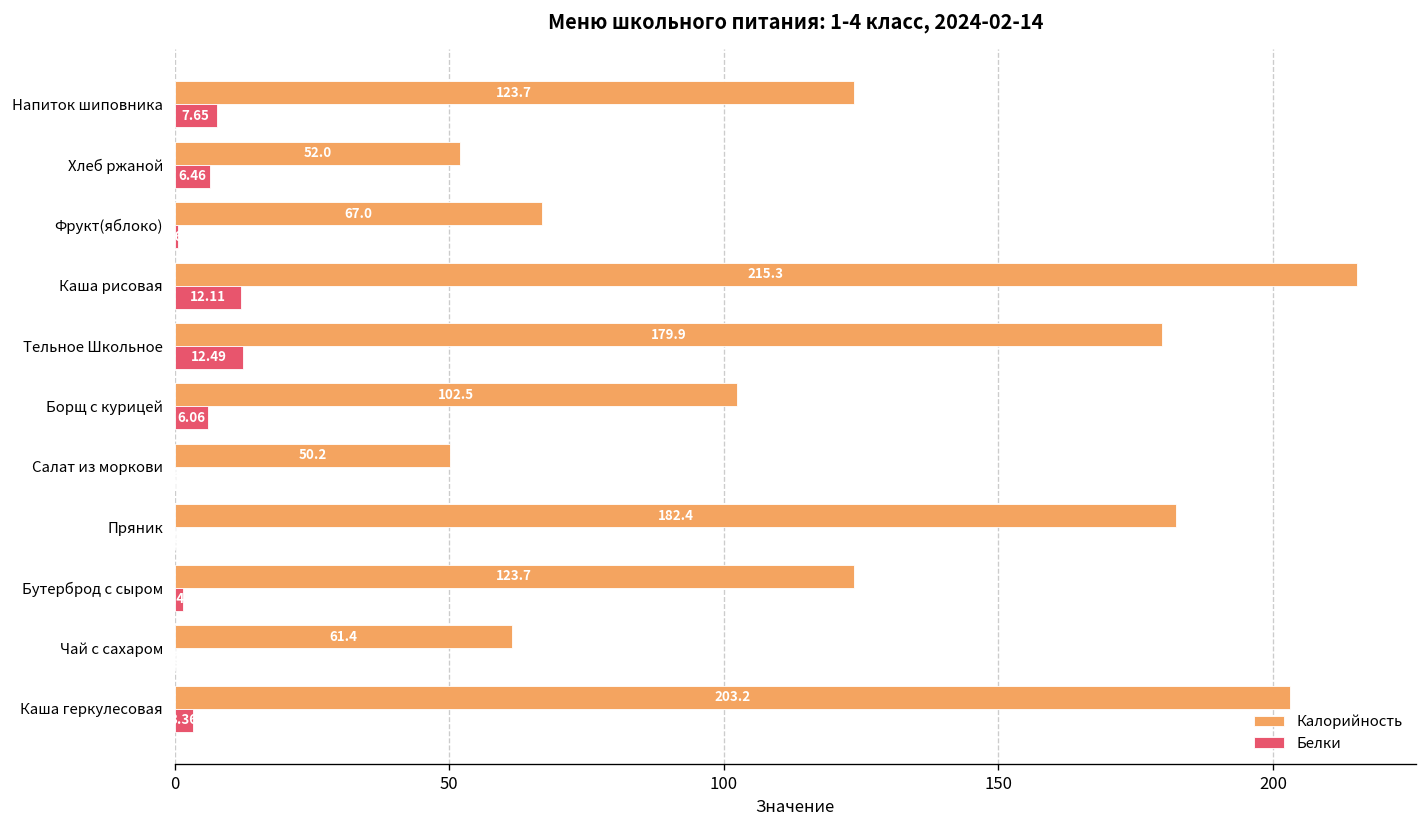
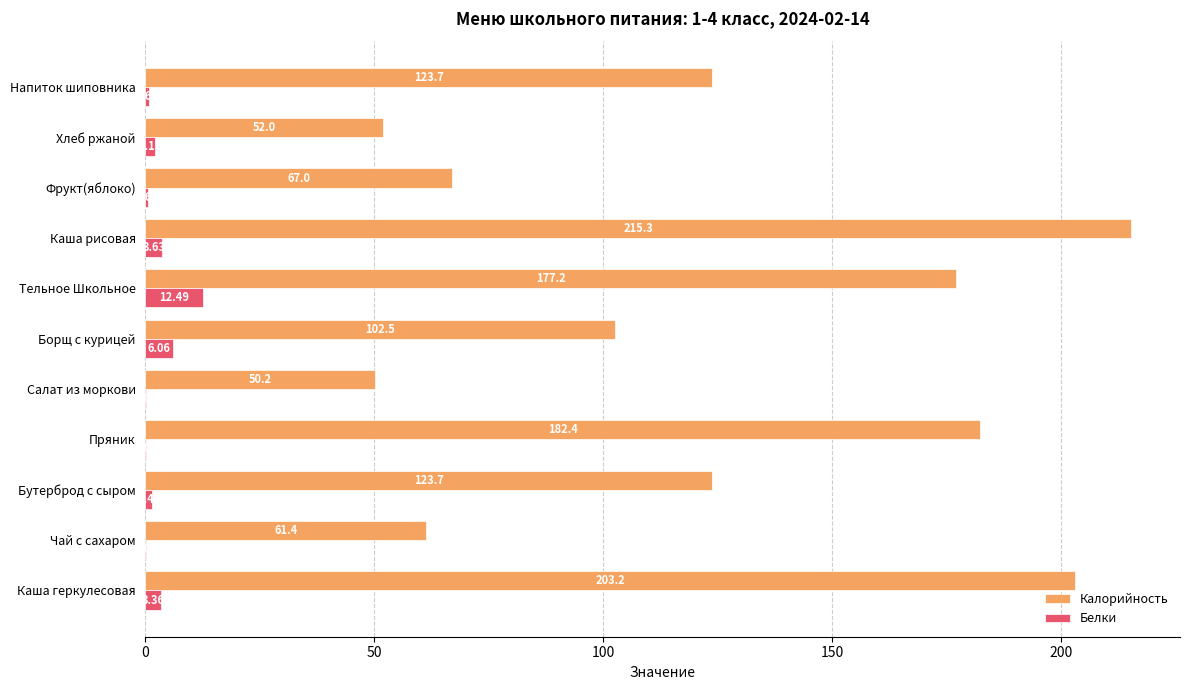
Белки, Напиток шиповника: 8 -> 1
Белки, Хлеб ржаной: 6 -> 2
Белки, Каша рисовая: 12.11 -> 3.63
Калорийность, Тельное Школьное: 179.9 -> 177.2
